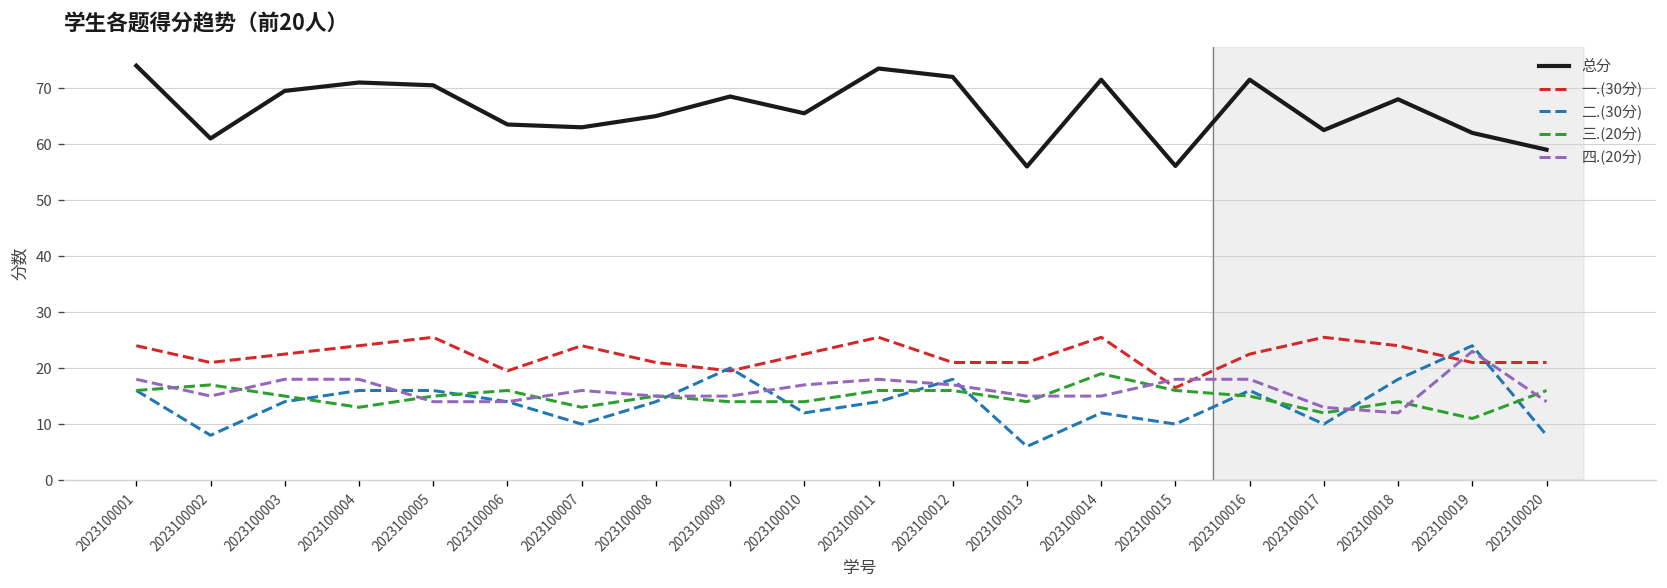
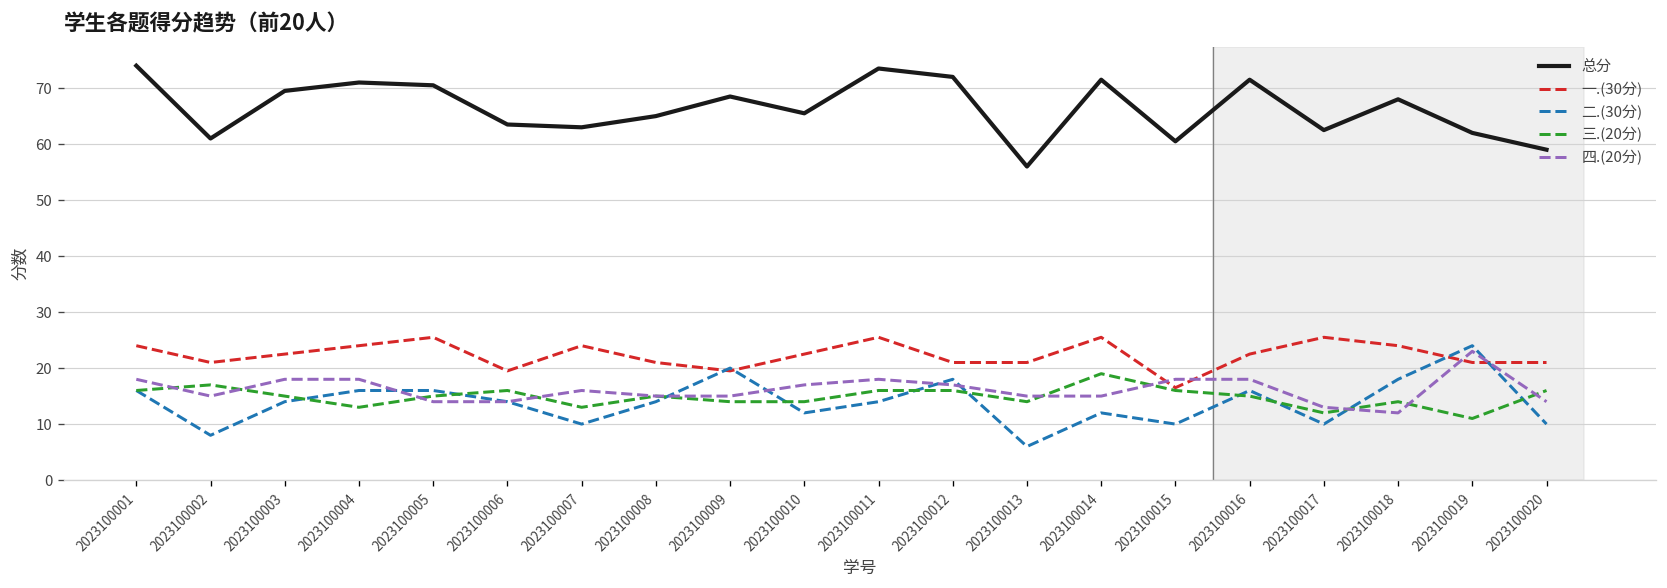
总分, 2023100015: 56 -> 61
二.(30分), 2023100020: 8 -> 10
